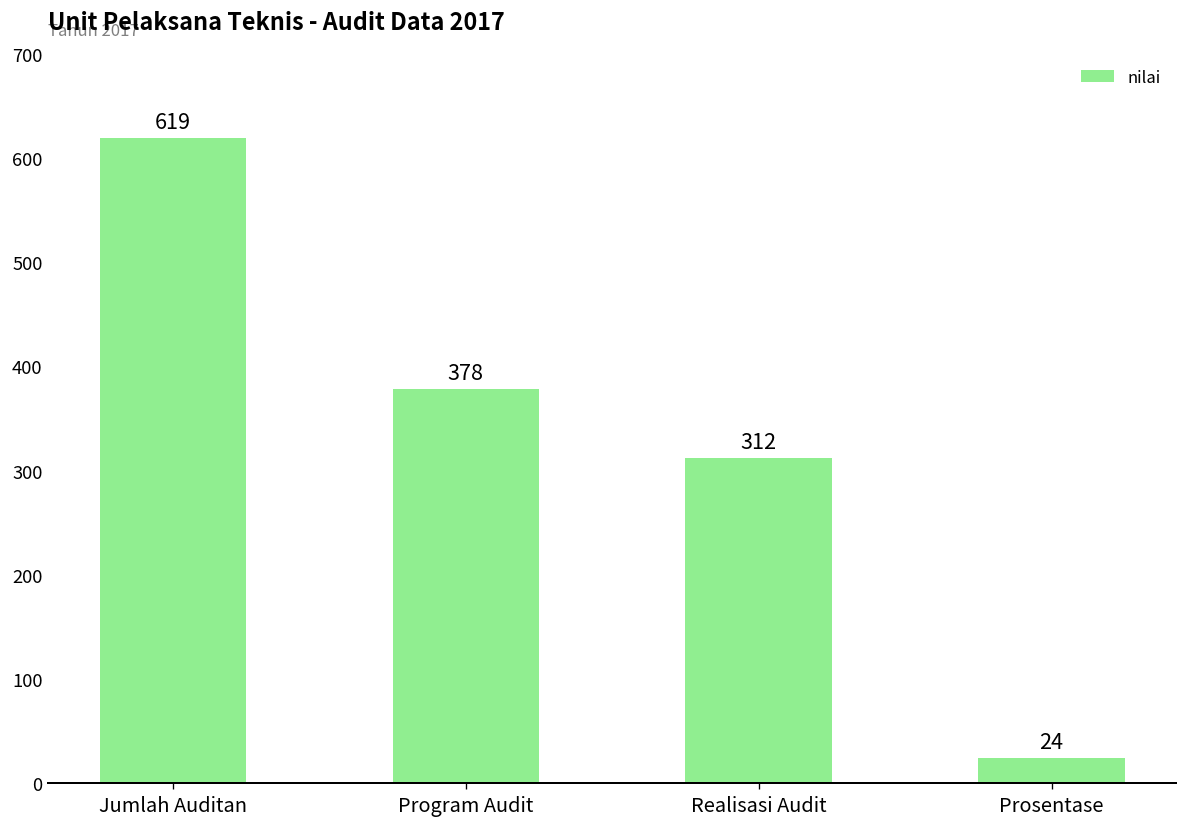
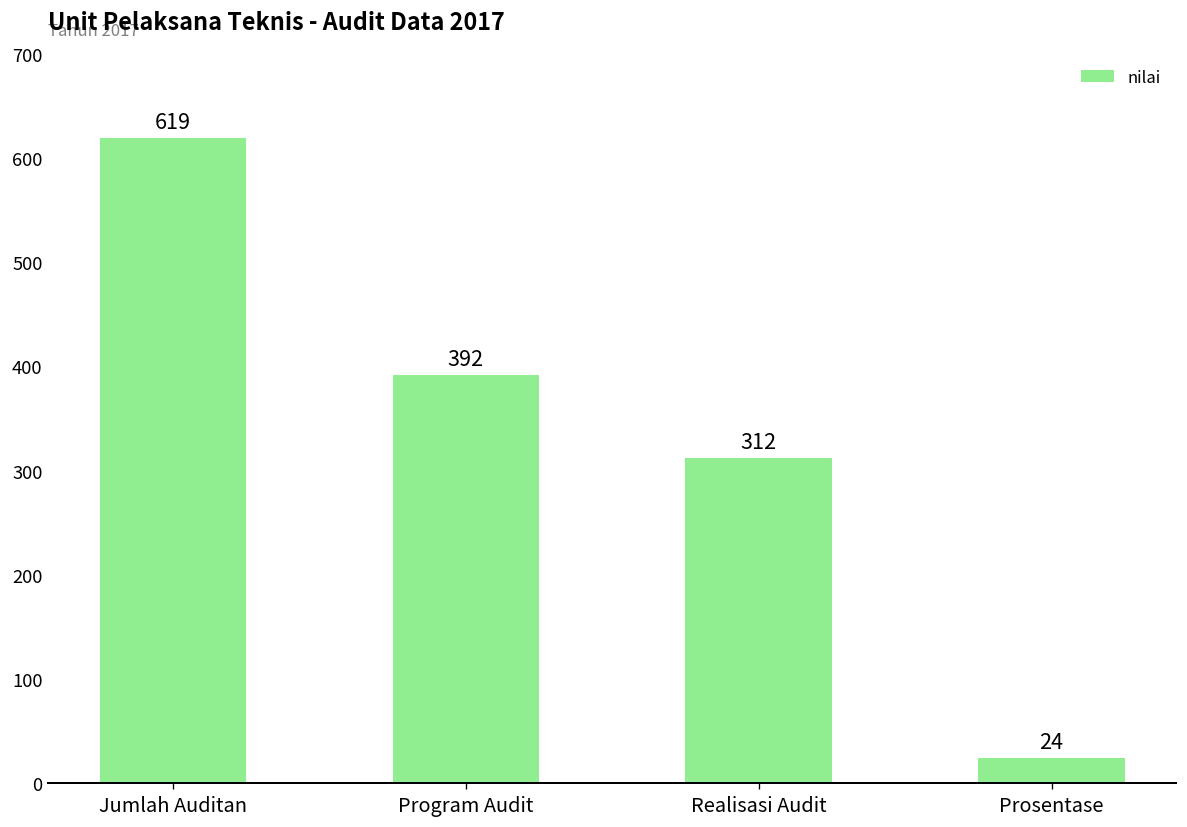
Program Audit: 378 -> 392
